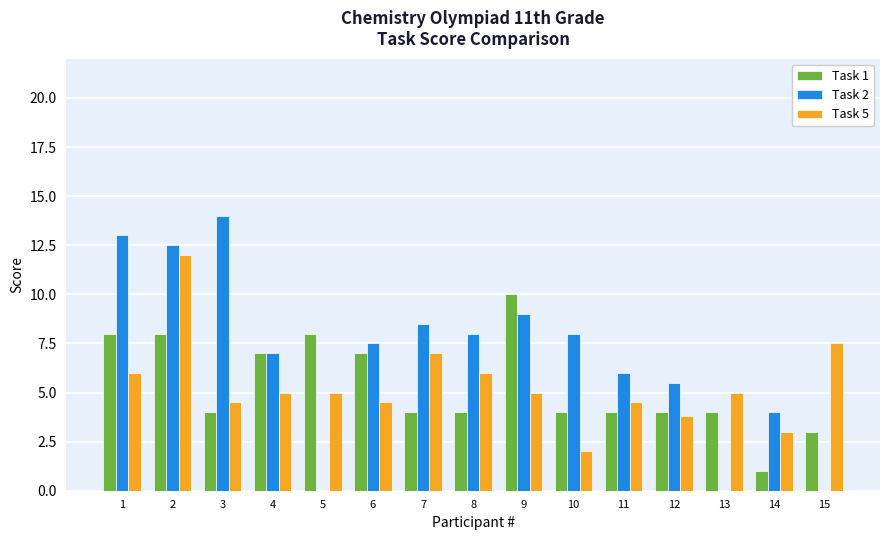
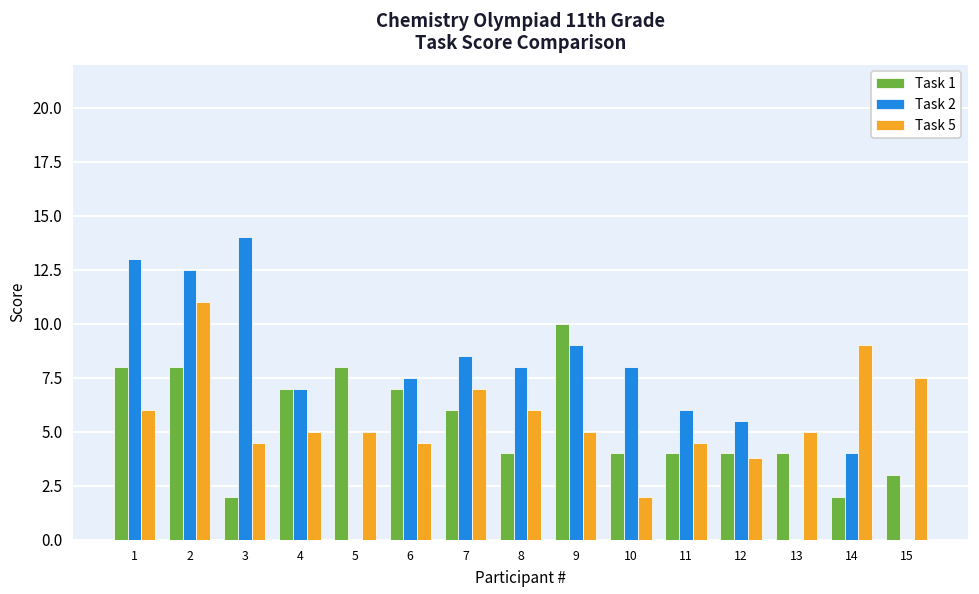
Task 5, 2: 12 -> 11
Task 1, 3: 4 -> 2
Task 1, 7: 4 -> 6
Task 1, 14: 1 -> 2
Task 5, 14: 3 -> 9
